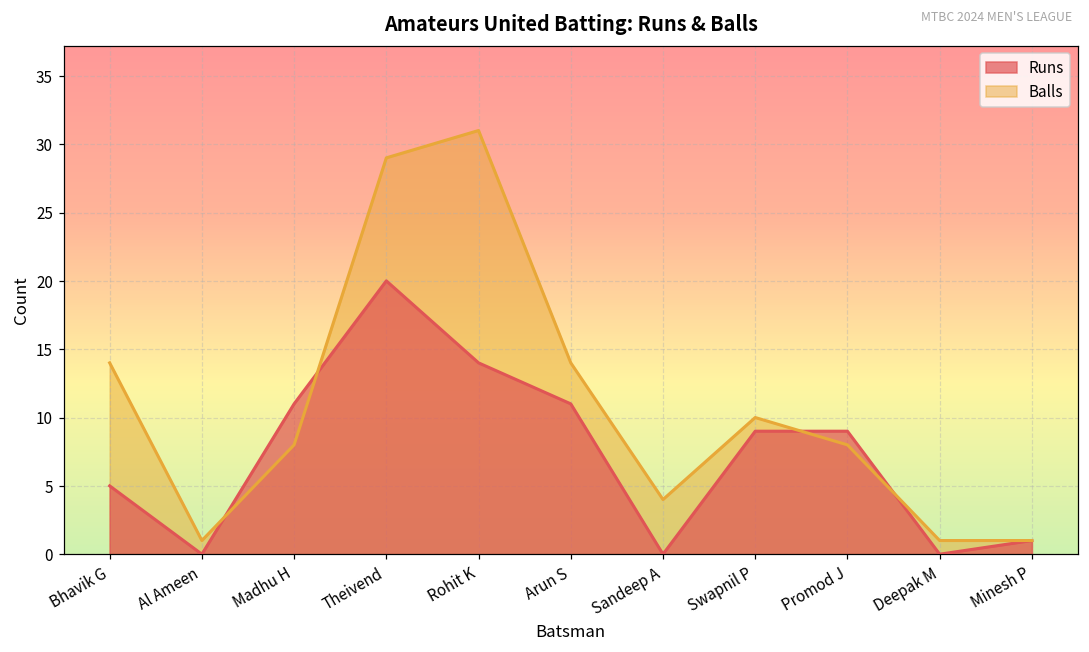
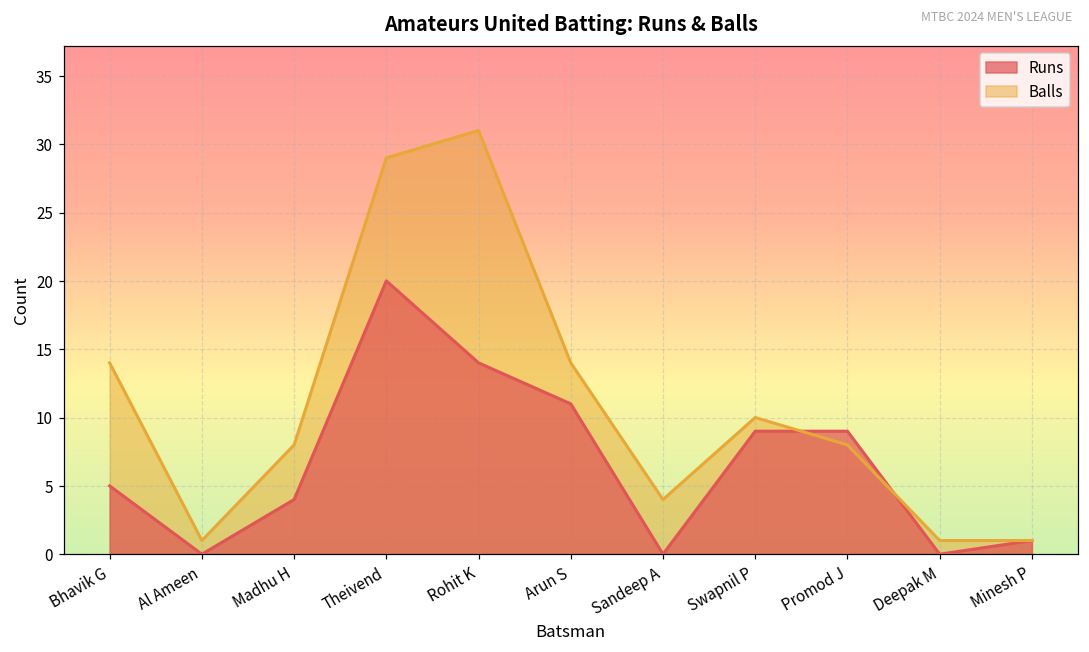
Runs, Madhu H: 11 -> 4
